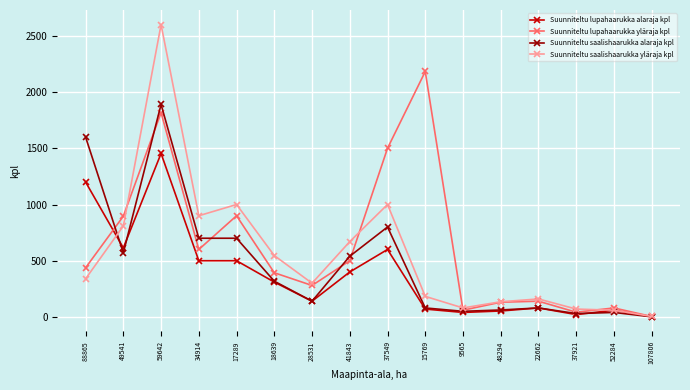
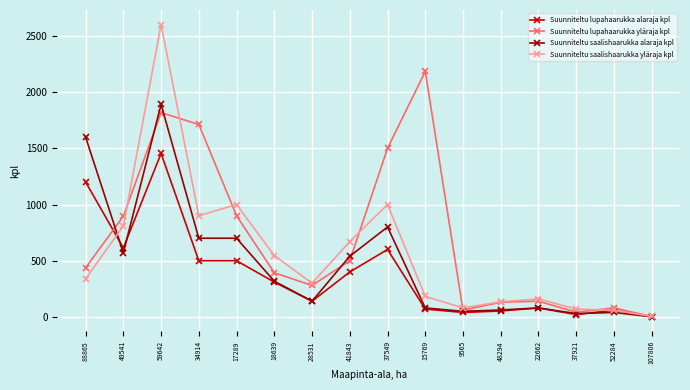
Suunniteltu lupahaarukka yläraja kpl, 34914: 600 -> 1710
